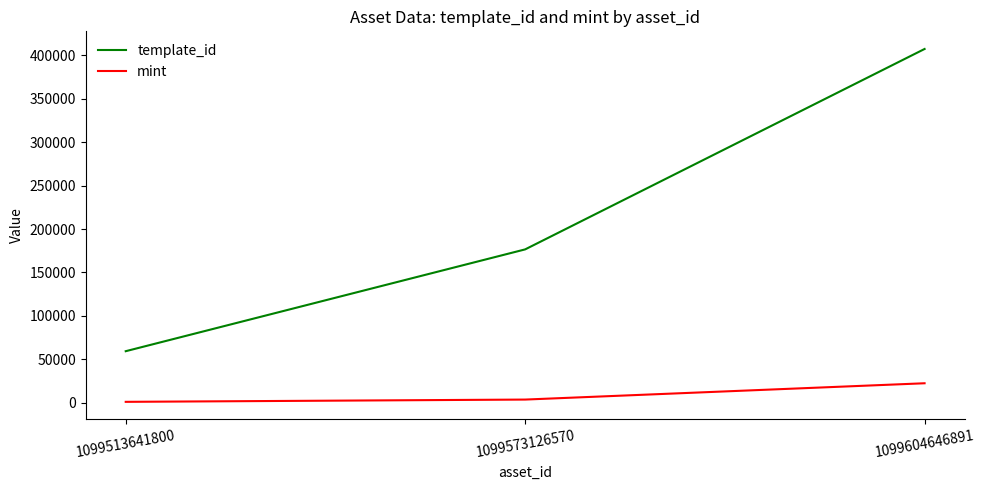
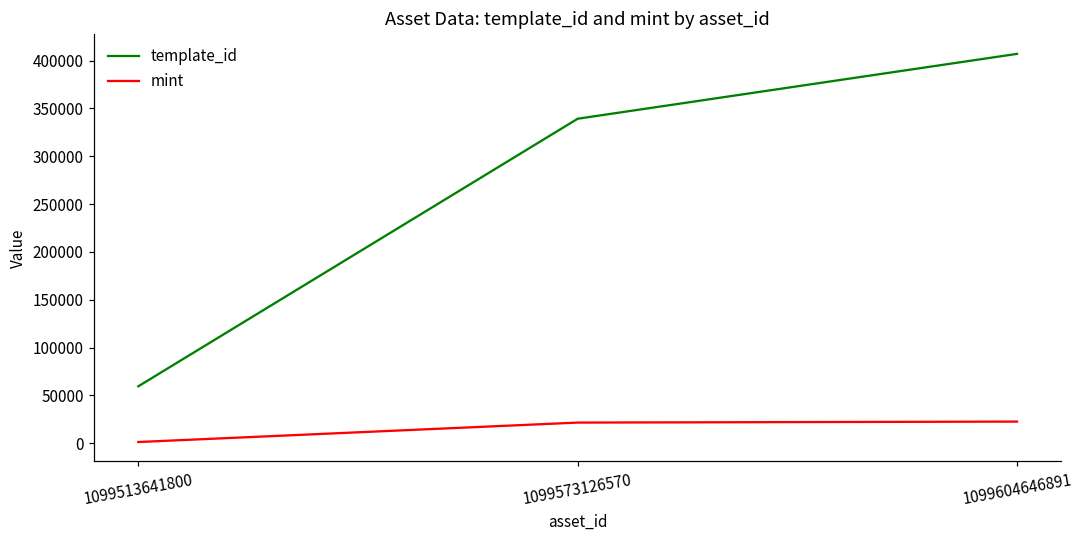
template_id, 1099573126570: 180000 -> 340000
mint, 1099573126570: 0 -> 20000
